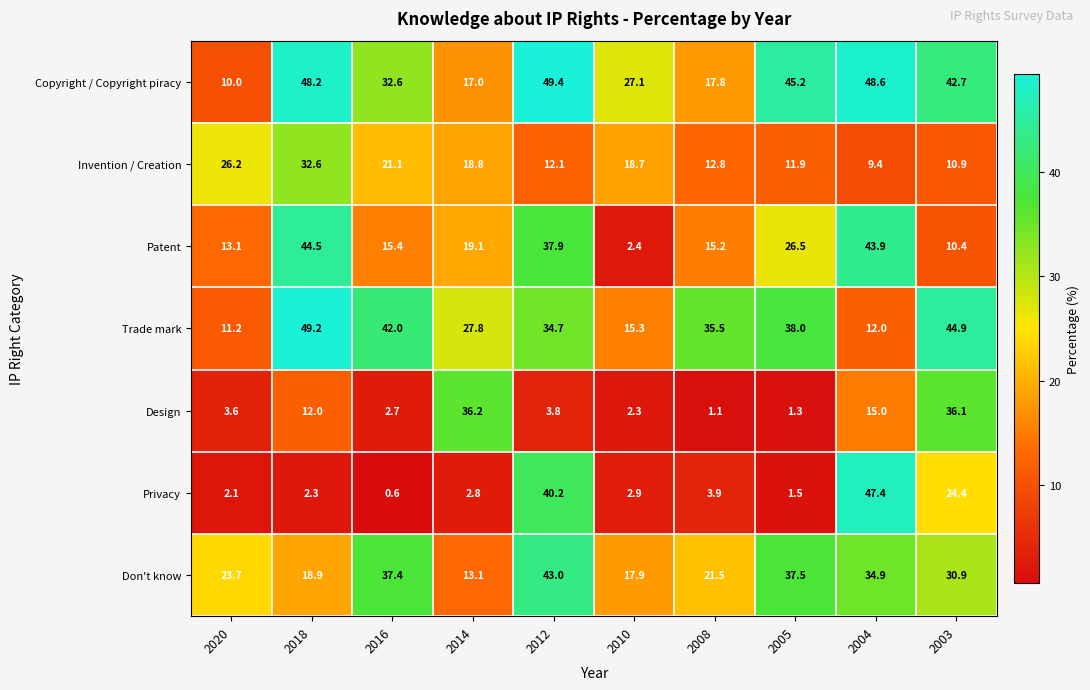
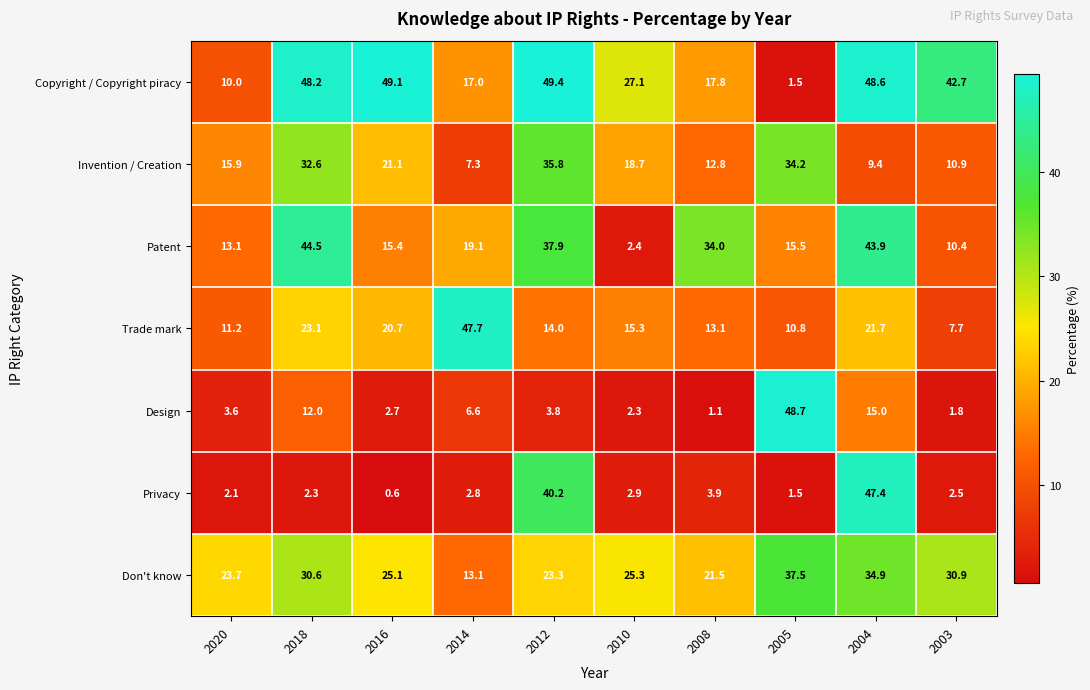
Copyright / Copyright piracy, 2016: 32.6 -> 49.1
Copyright / Copyright piracy, 2005: 45.2 -> 1.5
Invention / Creation, 2020: 26.2 -> 15.9
Invention / Creation, 2014: 18.8 -> 7.3
Invention / Creation, 2012: 12.1 -> 35.8
Invention / Creation, 2005: 11.9 -> 34.2
Patent, 2008: 15.2 -> 34.0
Patent, 2005: 26.5 -> 15.5
Trade mark, 2018: 49.2 -> 23.1
Trade mark, 2016: 42.0 -> 20.7
Trade mark, 2014: 27.8 -> 47.7
Trade mark, 2012: 34.7 -> 14.0
Trade mark, 2008: 35.5 -> 13.1
Trade mark, 2005: 38.0 -> 10.8
Trade mark, 2004: 12.0 -> 21.7
Trade mark, 2003: 44.9 -> 7.7
Design, 2014: 36.2 -> 6.6
Design, 2005: 1.3 -> 48.7
Design, 2003: 36.1 -> 1.8
Privacy, 2003: 24.4 -> 2.5
Don't know, 2018: 18.9 -> 30.6
Don't know, 2016: 37.4 -> 25.1
Don't know, 2012: 43.0 -> 23.3
Don't know, 2010: 17.9 -> 25.3
